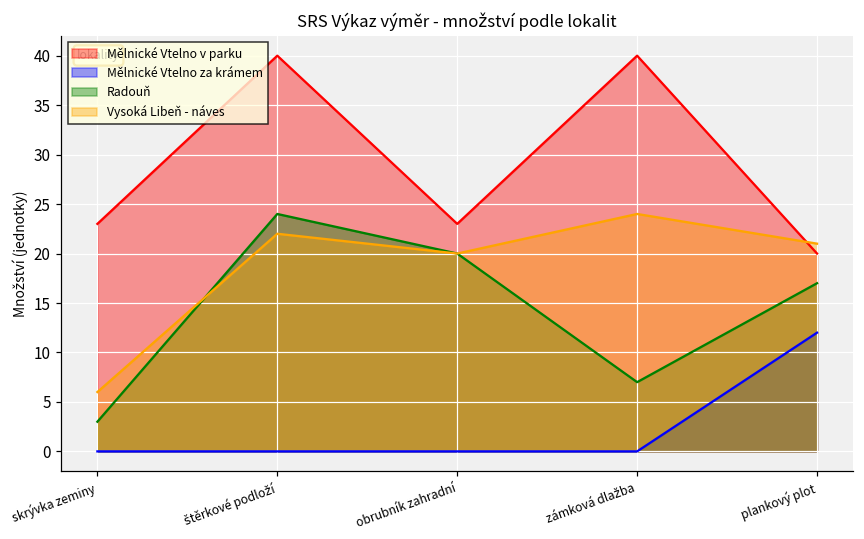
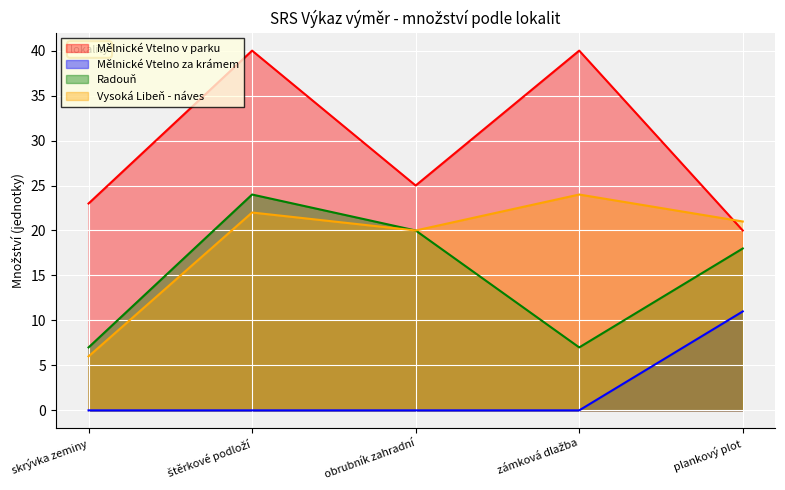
Radouň, skrývka zeminy: 3 -> 7
Mělnické Vtelno v parku, obrubník zahradní: 23 -> 25
Mělnické Vtelno za krámem, plankový plot: 12 -> 11
Radouň, plankový plot: 17 -> 18
